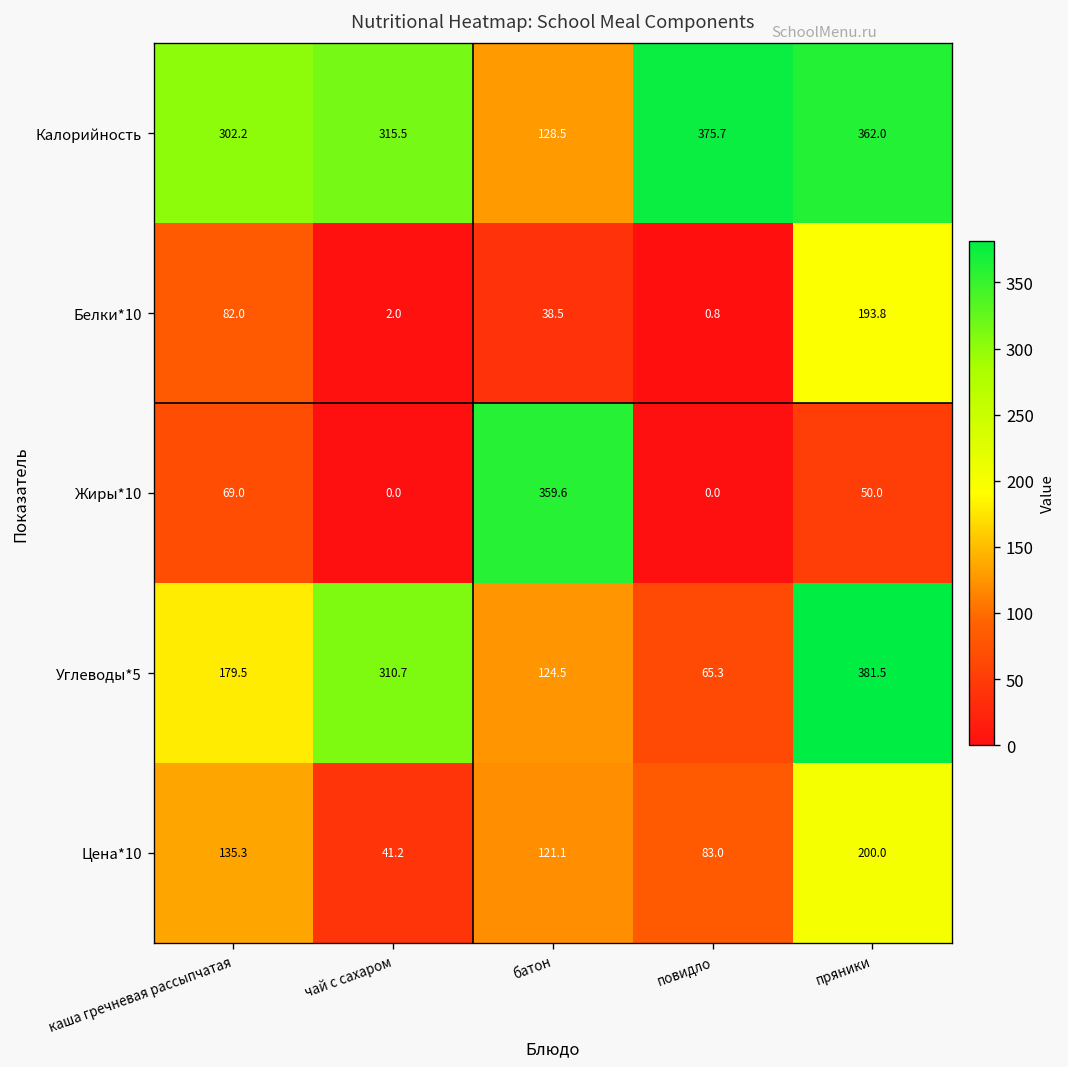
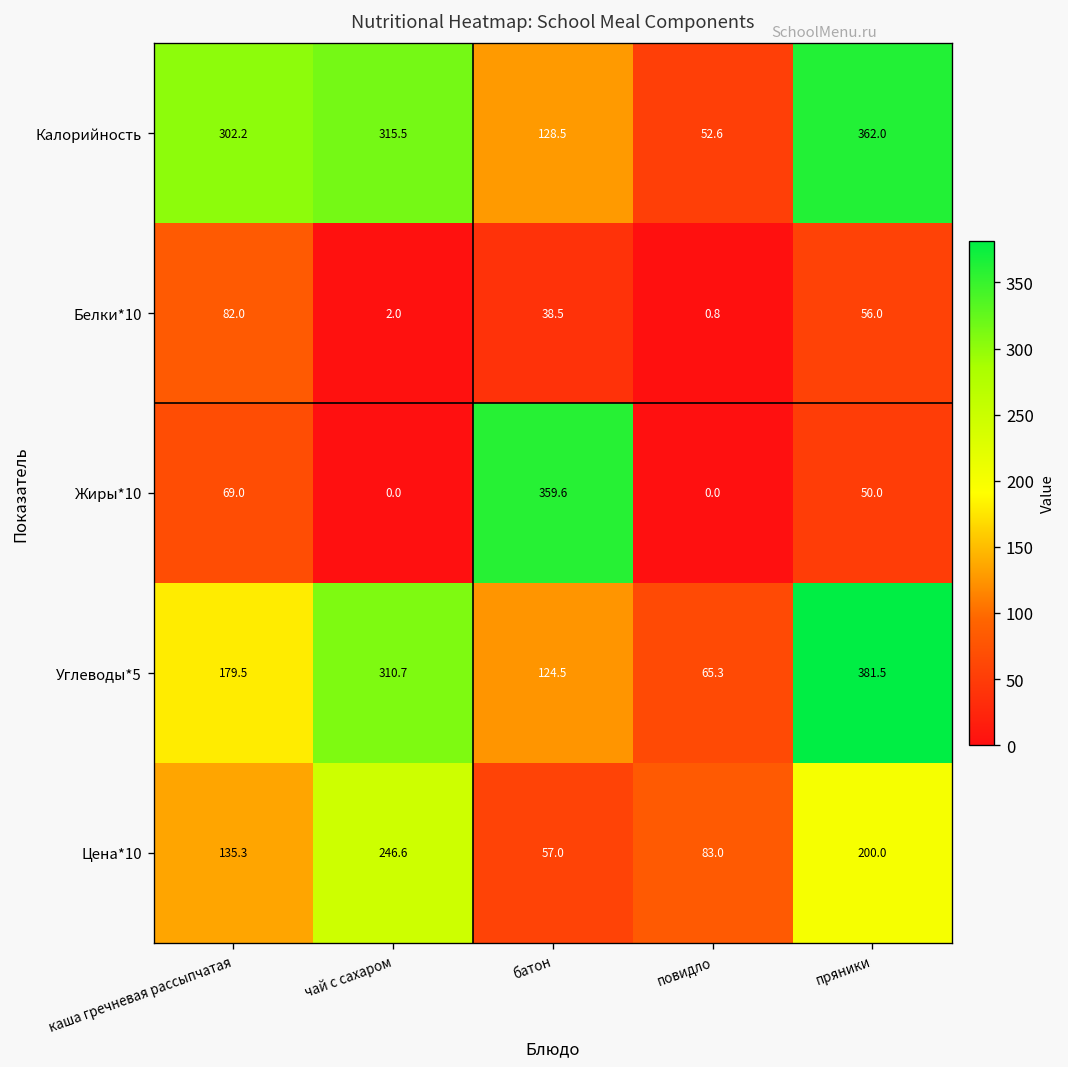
Калорийность, повидло: 375.7 -> 52.6
Белки*10, пряники: 193.8 -> 56.0
Цена*10, чай с сахаром: 41.2 -> 246.6
Цена*10, батон: 121.1 -> 57.0
